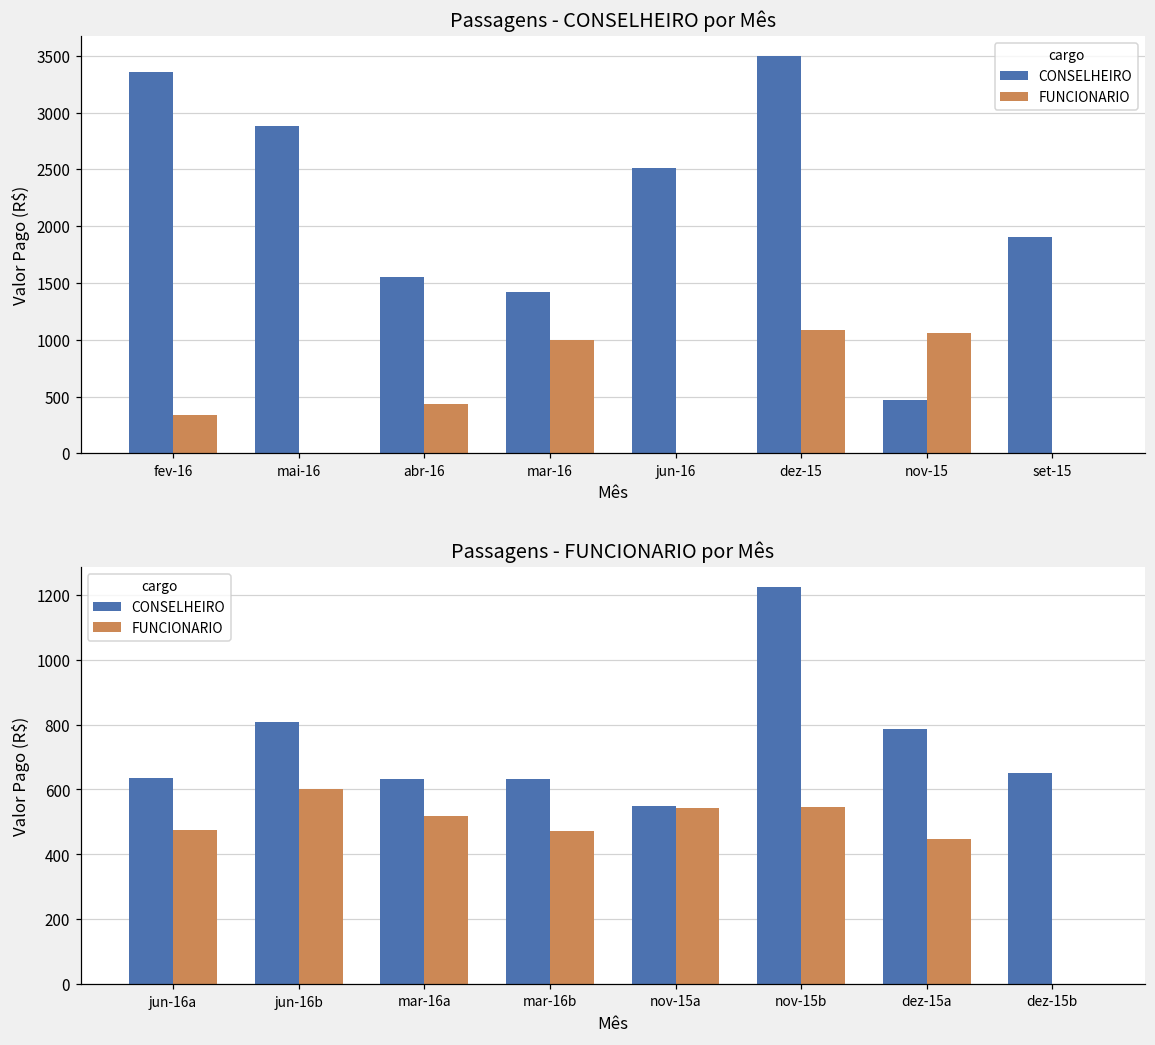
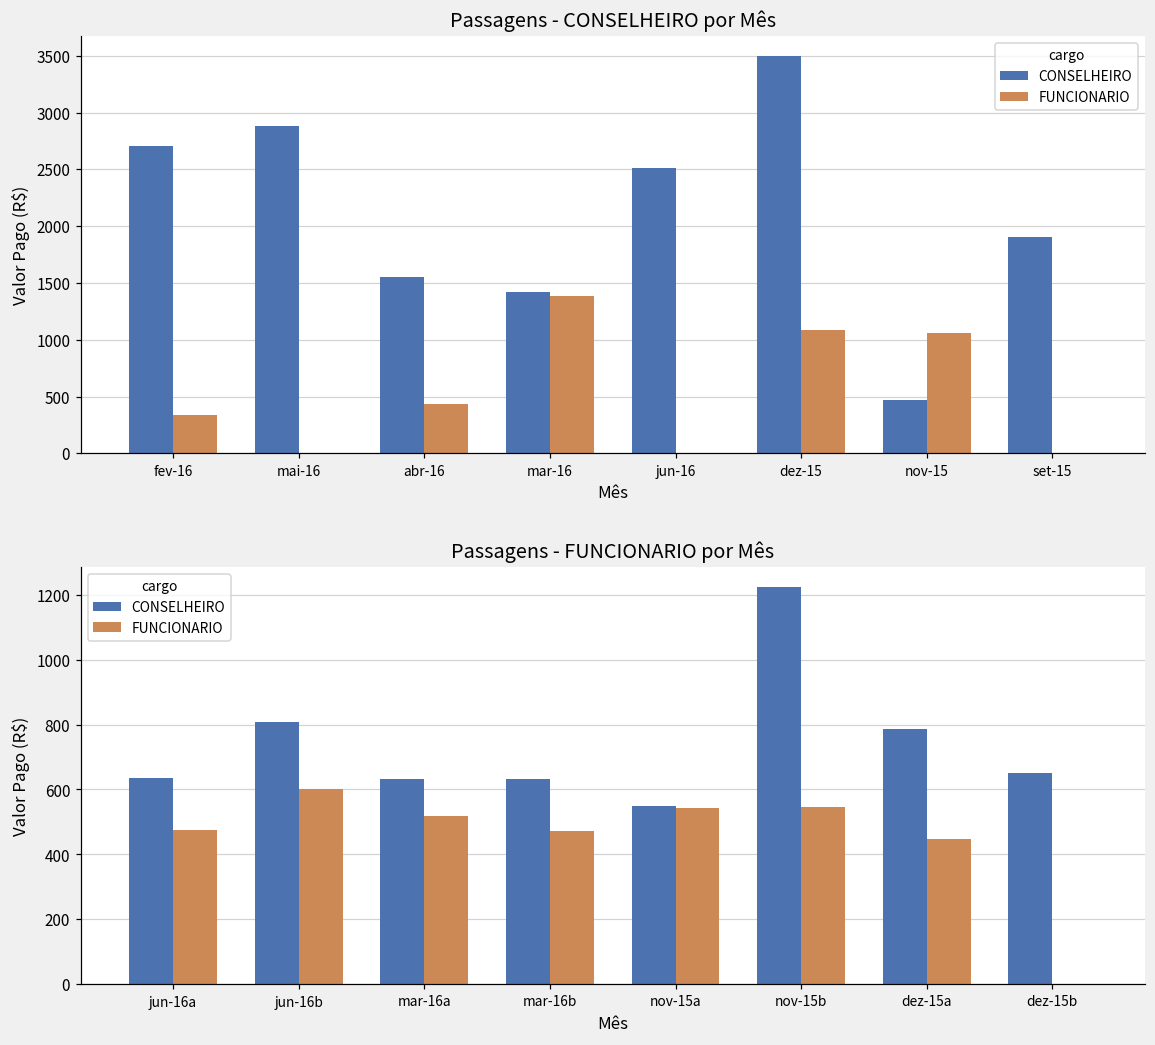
Passagens - CONSELHEIRO por Mês, CONSELHEIRO, fev-16: 3360 -> 2710
Passagens - CONSELHEIRO por Mês, FUNCIONARIO, mar-16: 990 -> 1380
